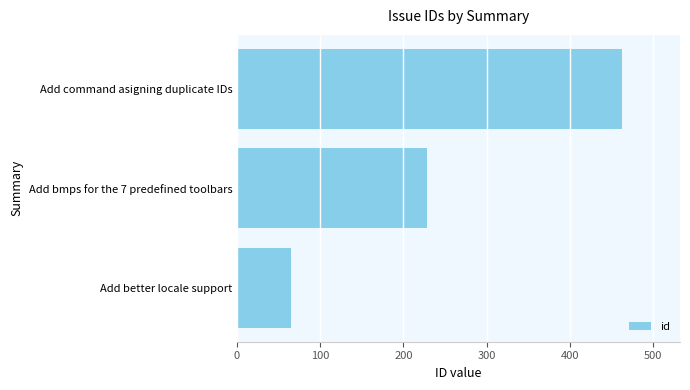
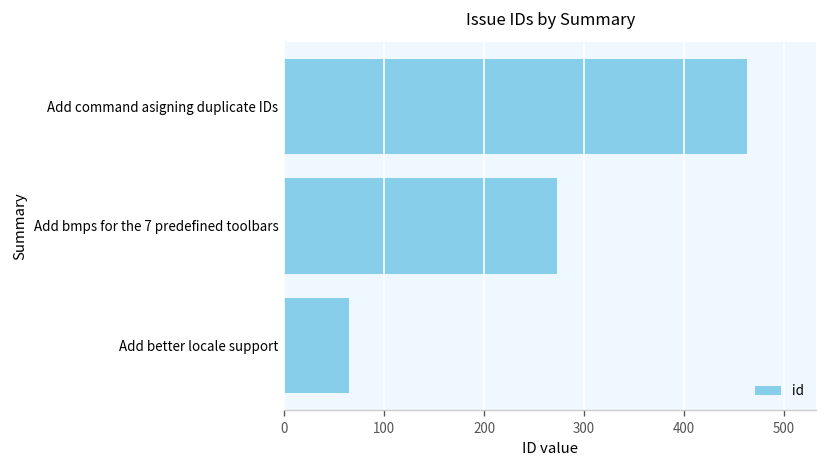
Add bmps for the 7 predefined toolbars: 230 -> 270
